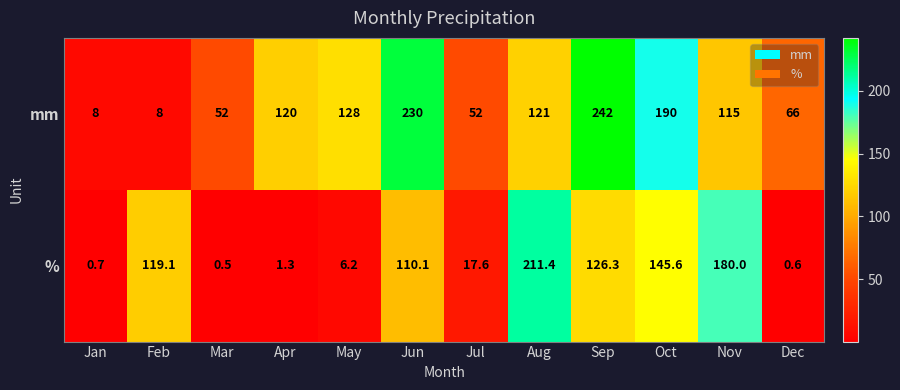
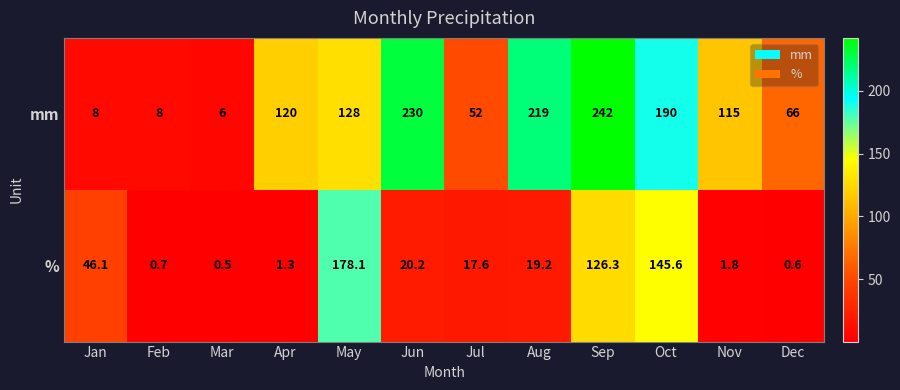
mm, Mar: 52 -> 6
mm, Aug: 121 -> 219
%, Jan: 0.7 -> 46.1
%, Feb: 119.1 -> 0.7
%, May: 6.2 -> 178.1
%, Jun: 110.1 -> 20.2
%, Aug: 211.4 -> 19.2
%, Nov: 180.0 -> 1.8
